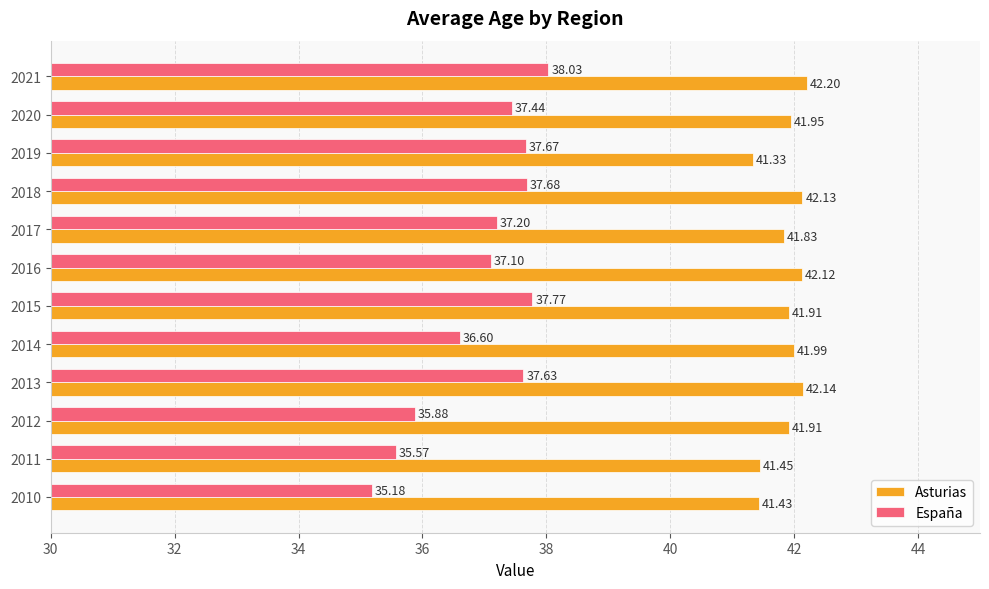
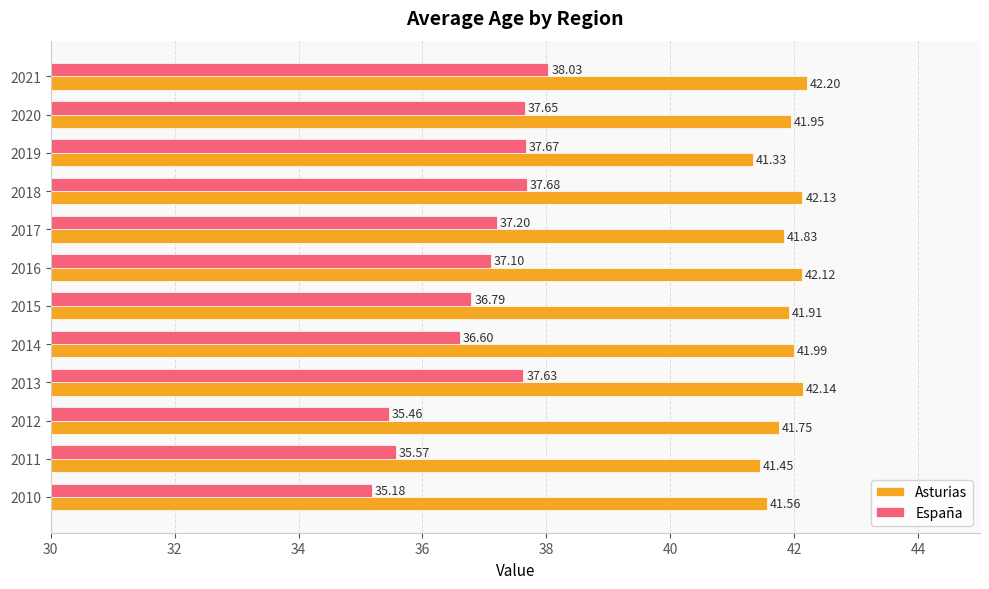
España, 2020: 37.44 -> 37.65
España, 2015: 37.77 -> 36.79
España, 2012: 35.88 -> 35.46
Asturias, 2012: 41.91 -> 41.75
Asturias, 2010: 41.43 -> 41.56
